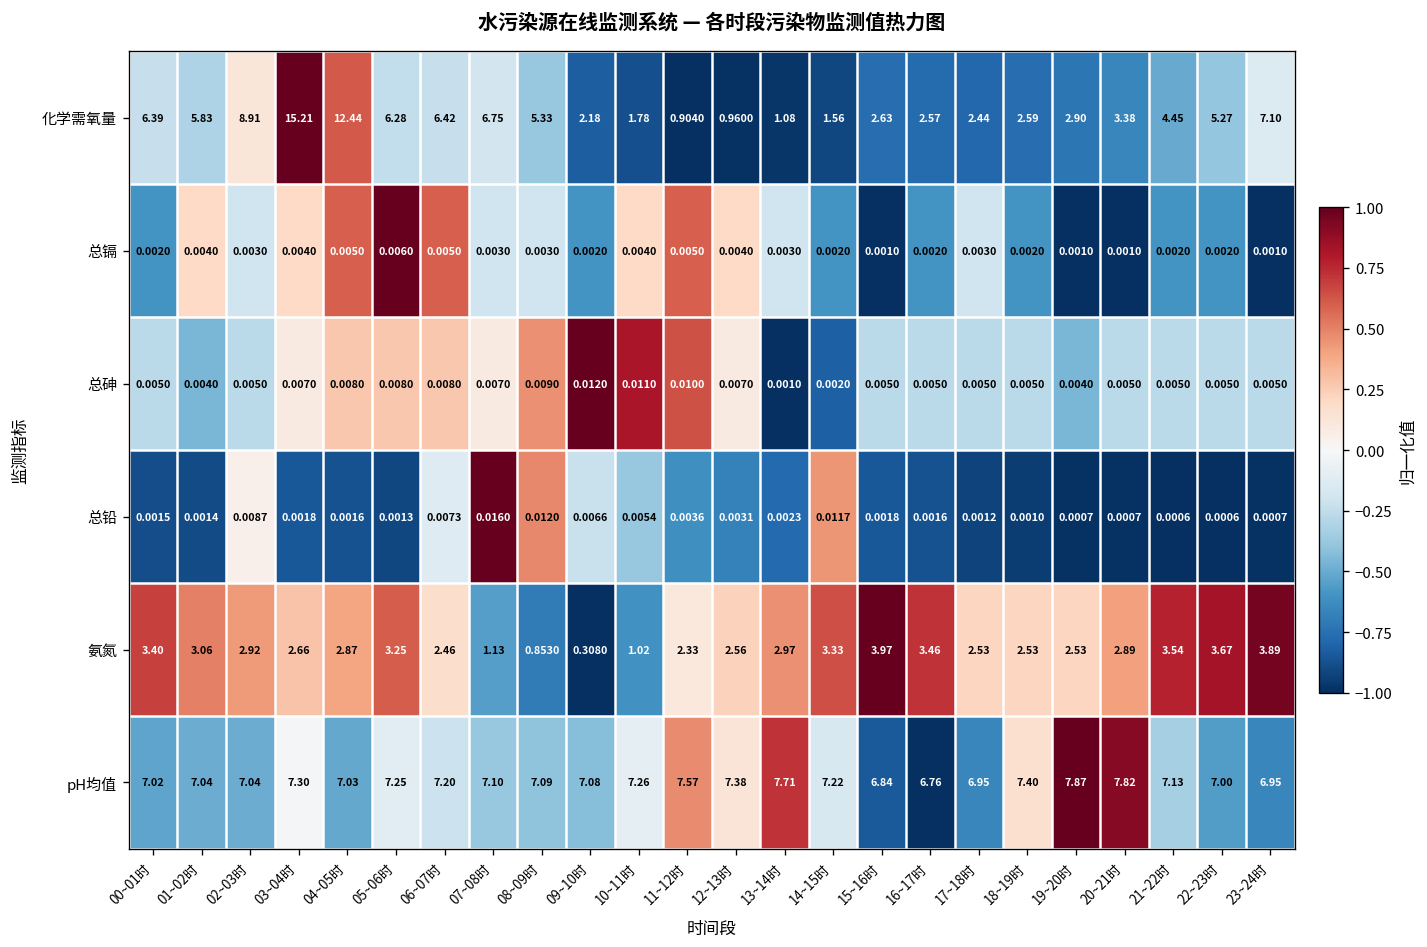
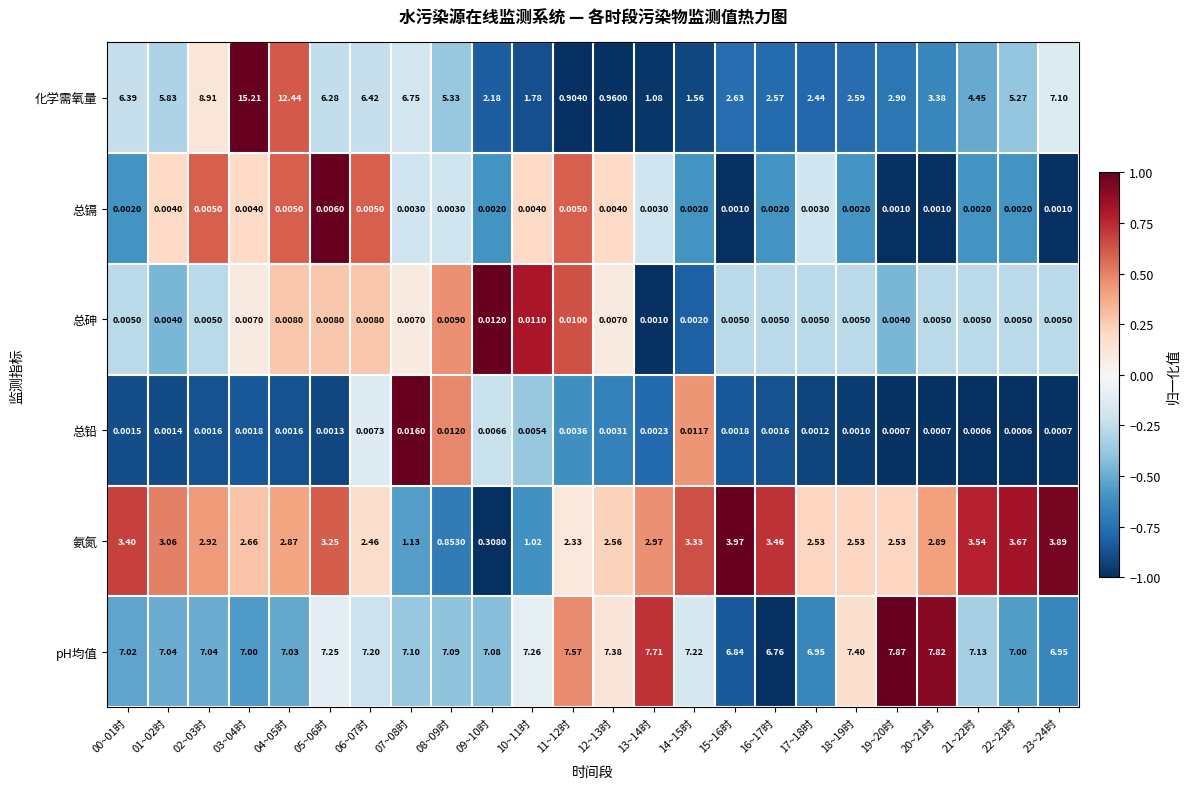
总镉, 02~03时: 0.0030 -> 0.0050
总铅, 02~03时: 0.0087 -> 0.0016
pH均值, 03~04时: 7.30 -> 7.00
